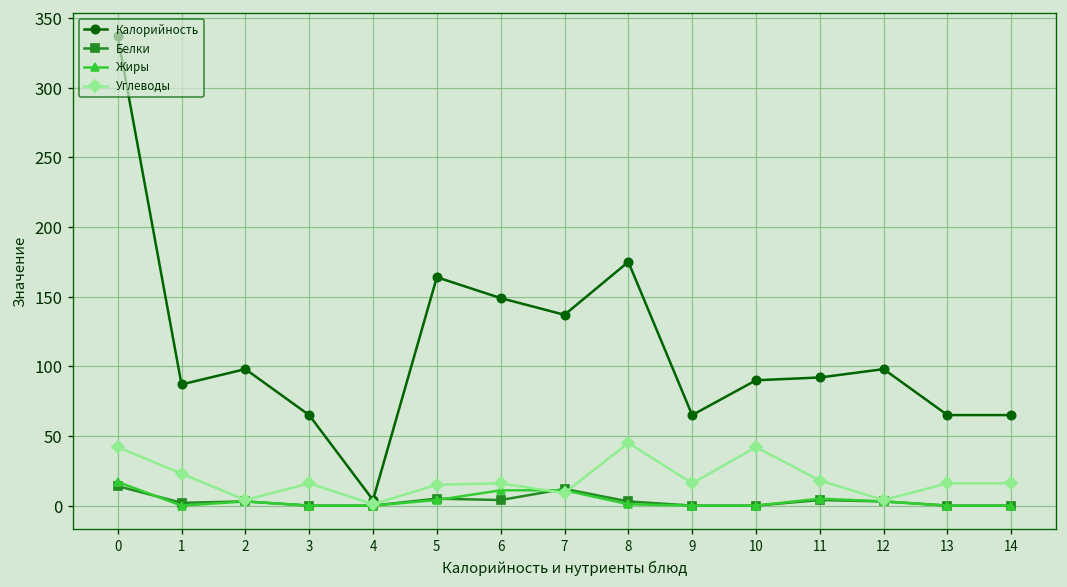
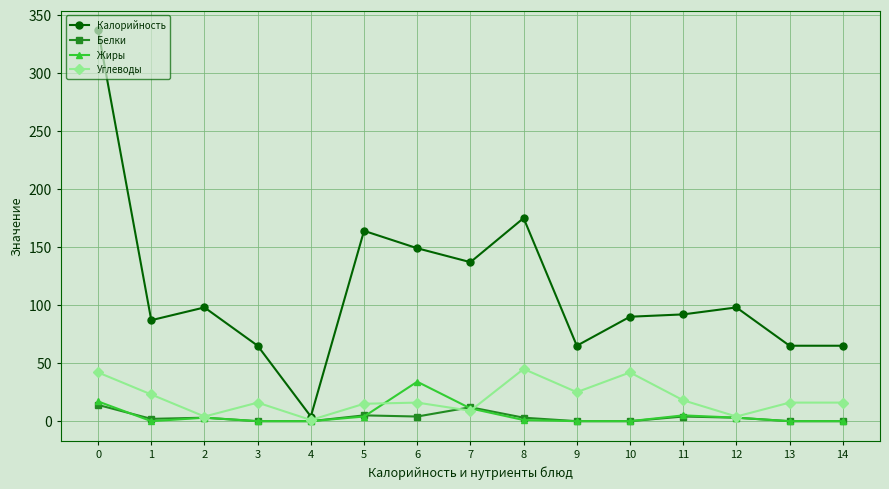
Жиры, 6: 11 -> 34
Углеводы, 9: 16 -> 25
